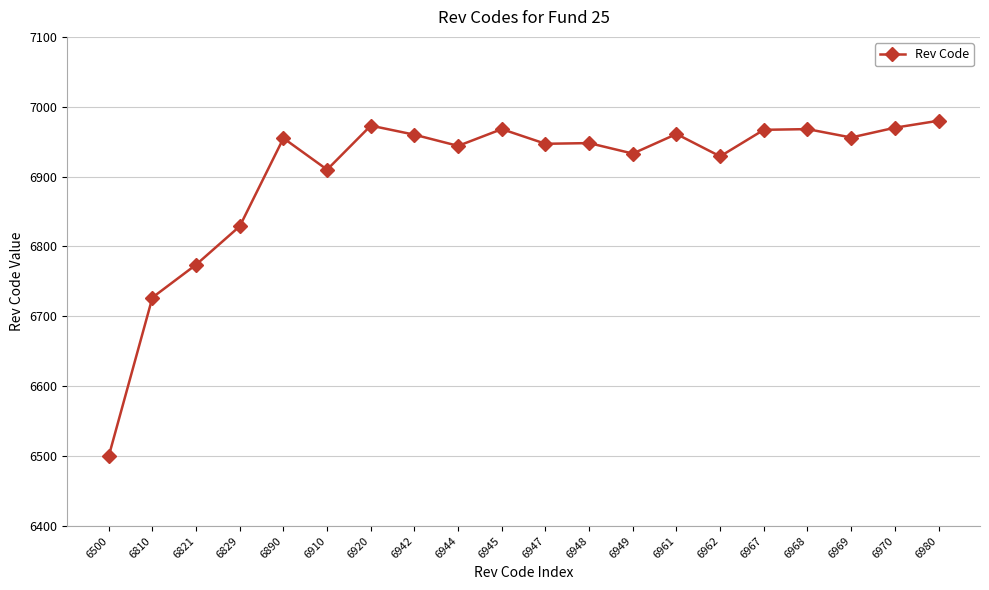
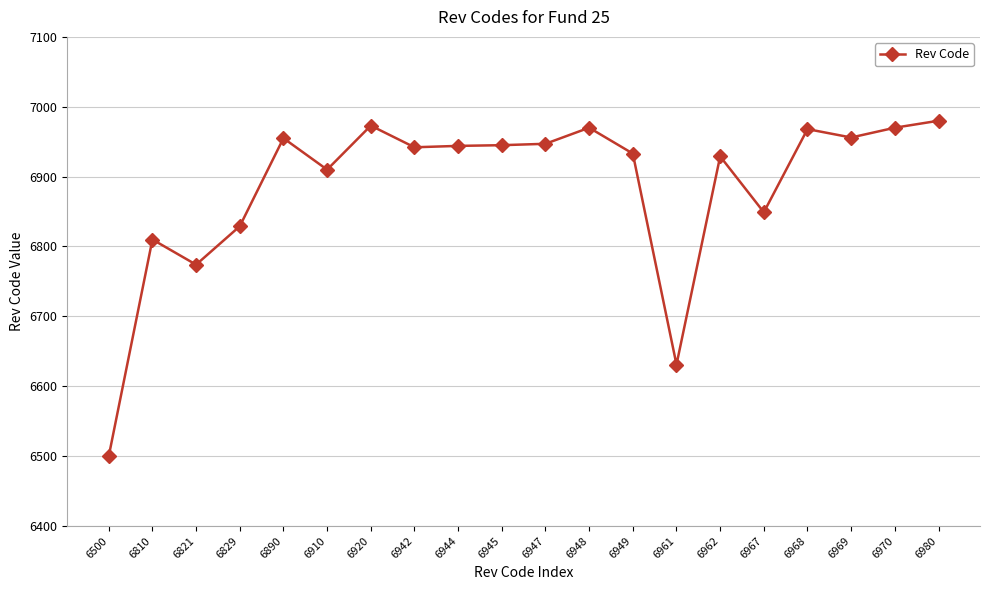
6810: 6730 -> 6810
6942: 6960 -> 6940
6945: 6970 -> 6950
6948: 6950 -> 6970
6961: 6960 -> 6630
6967: 6970 -> 6850
